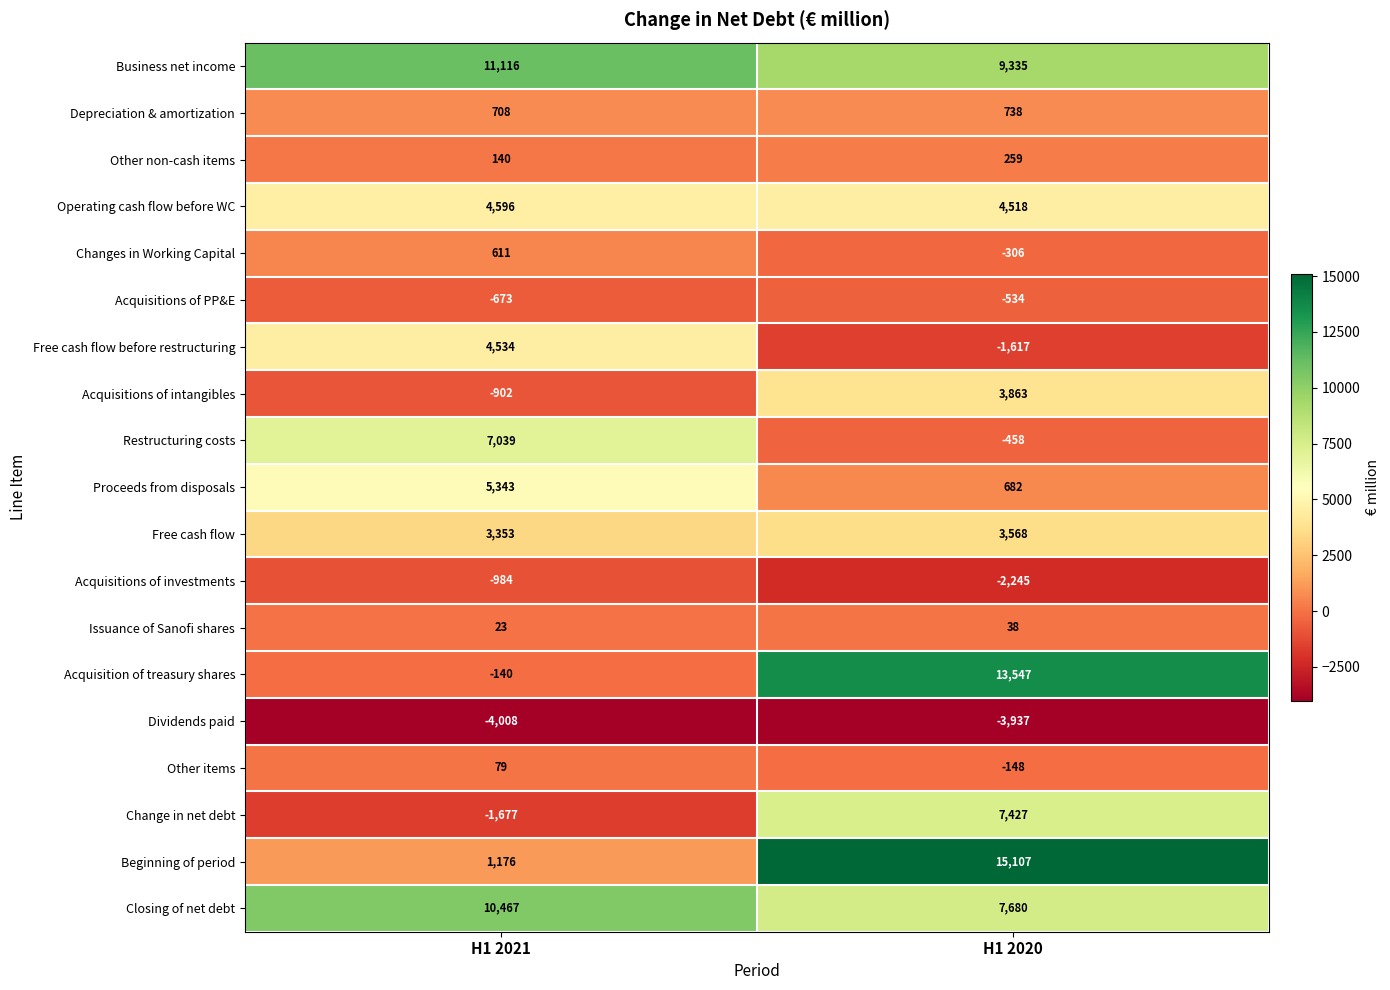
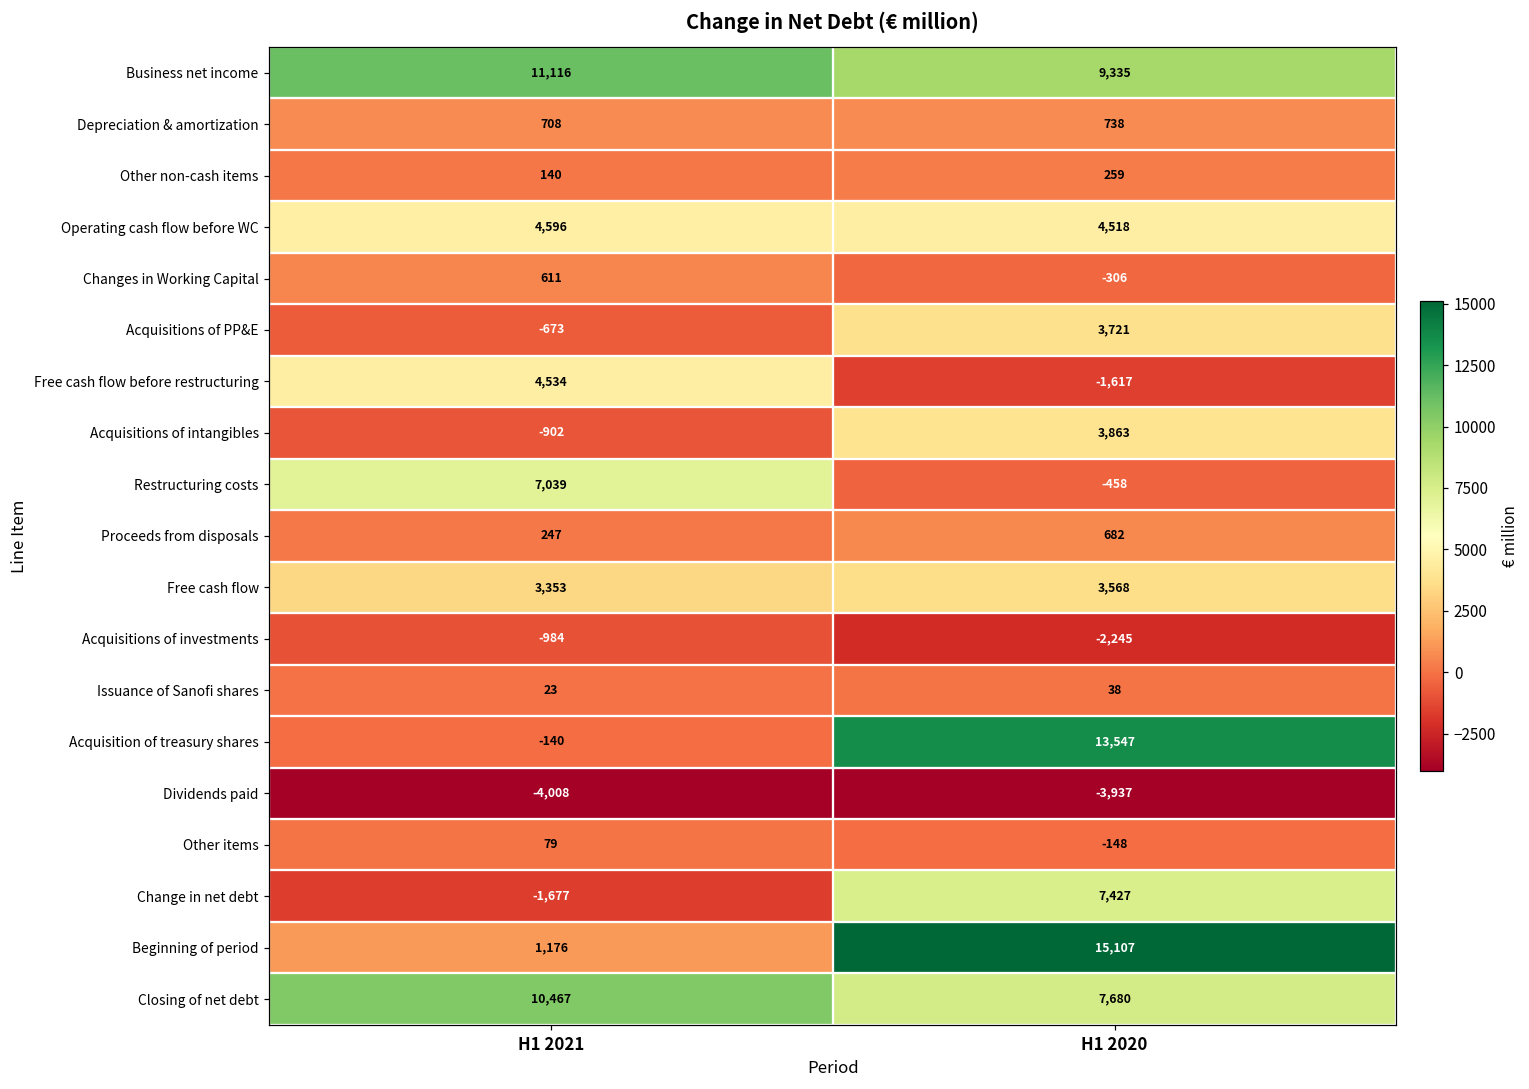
Acquisitions of PP&E, H1 2020: -534 -> 3,721
Proceeds from disposals, H1 2021: 5,343 -> 247
